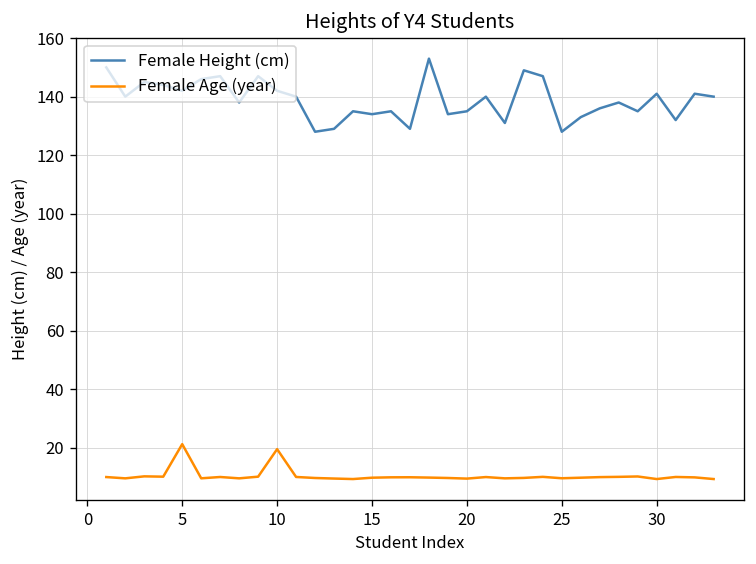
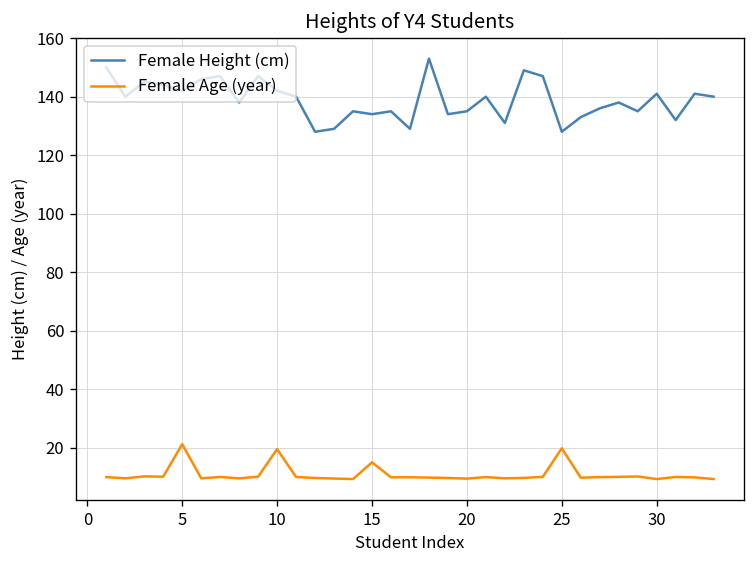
Female Age (year), 15: 10 -> 15
Female Age (year), 25: 10 -> 20
